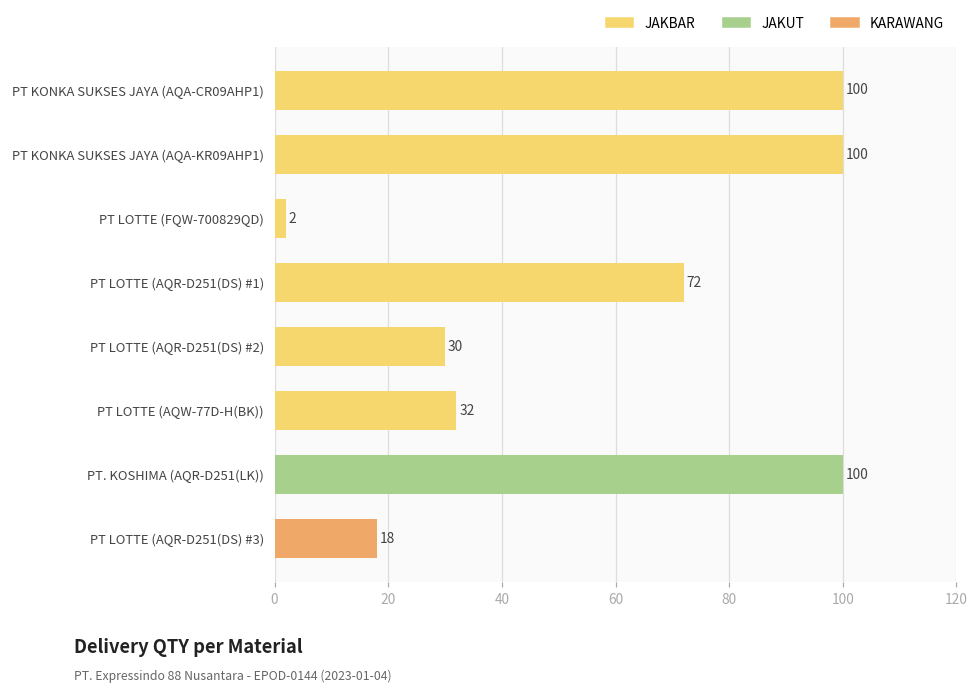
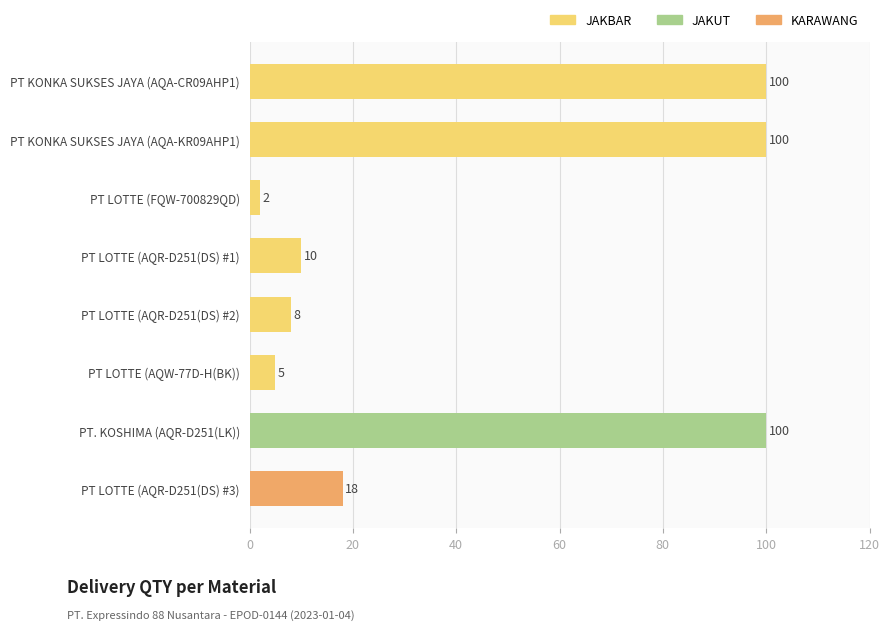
PT LOTTE (AQR-D251(DS) #1): 72 -> 10
PT LOTTE (AQR-D251(DS) #2): 30 -> 8
PT LOTTE (AQW-77D-H(BK)): 32 -> 5
